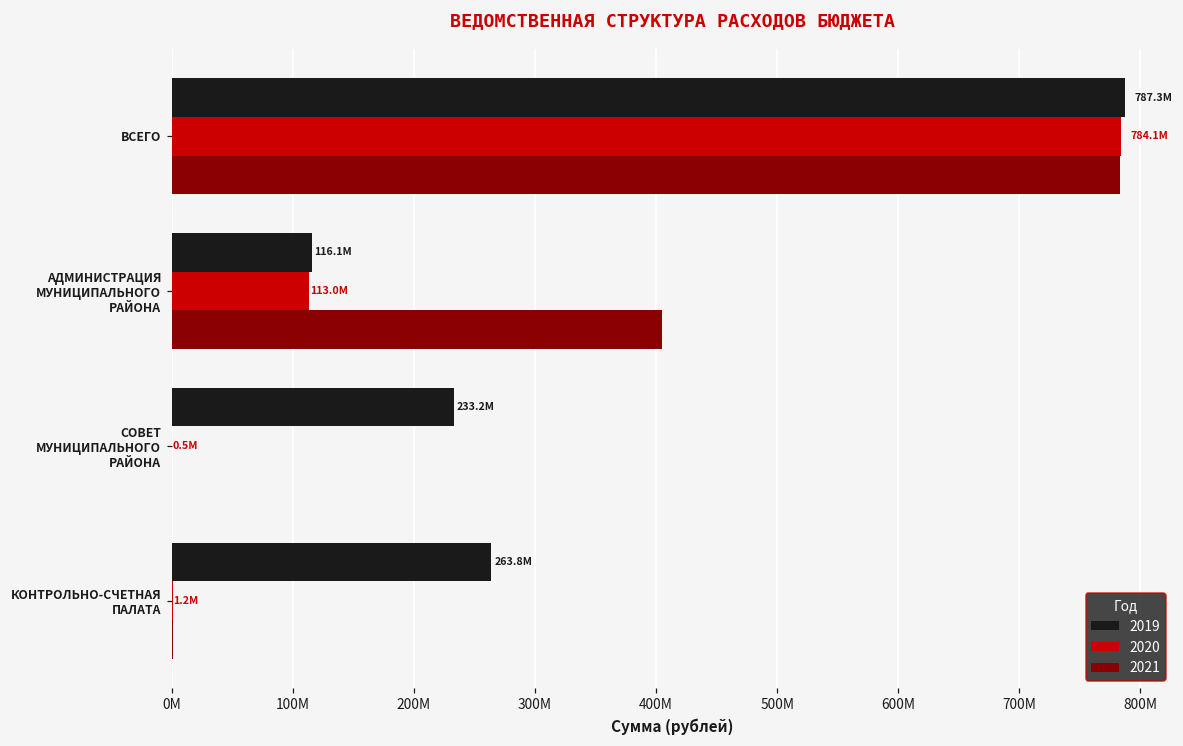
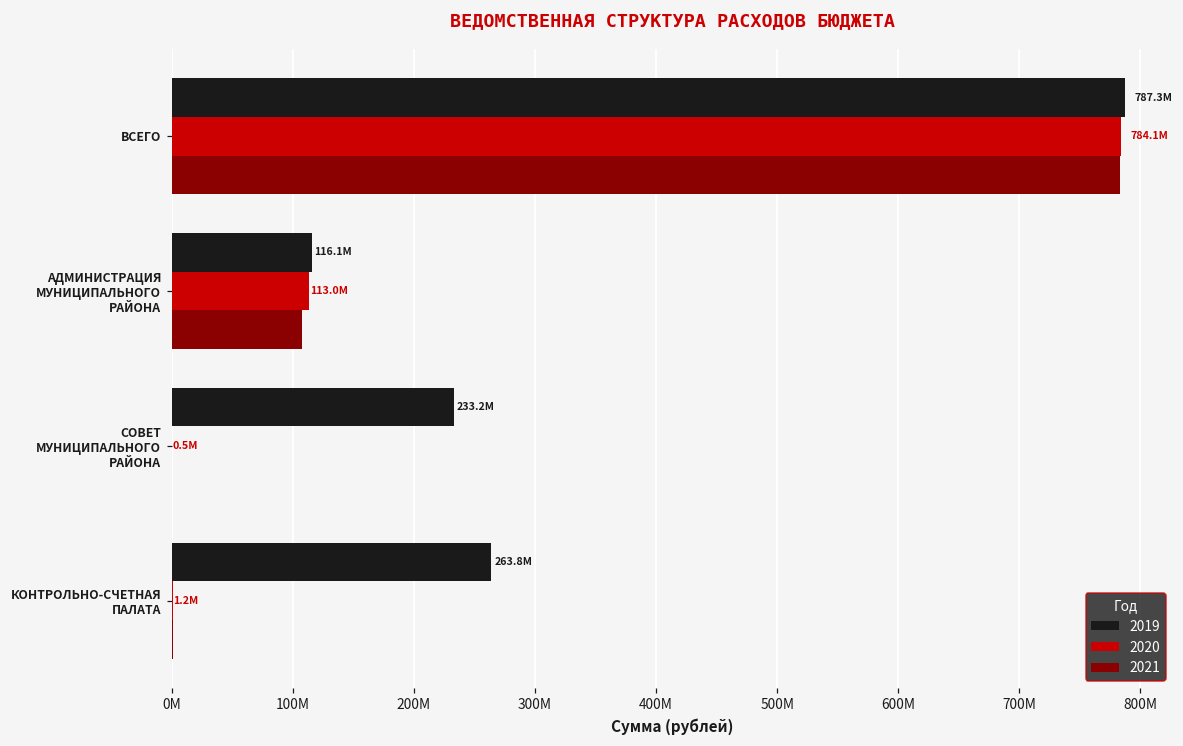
2021, АДМИНИСТРАЦИЯ МУНИЦИПАЛЬНОГО РАЙОНА: 405000000 -> 107000000
